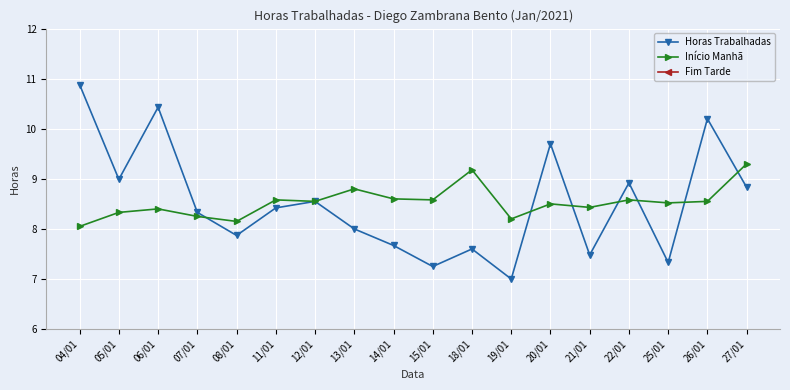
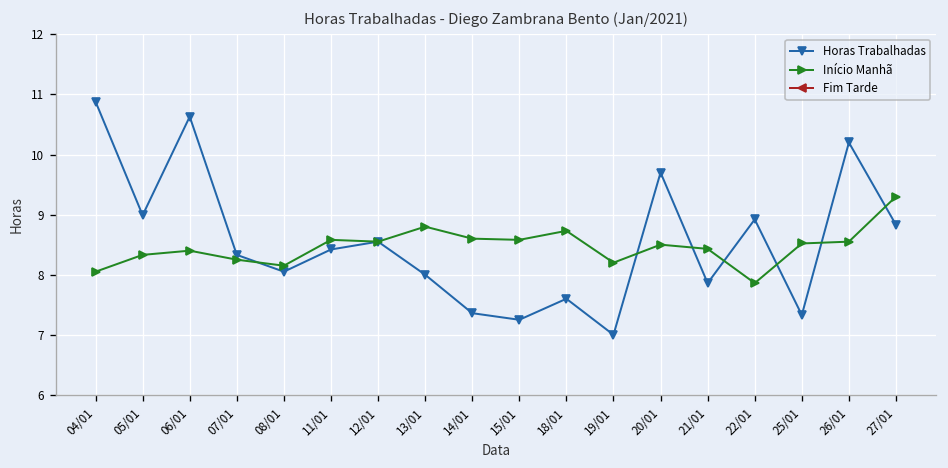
Horas Trabalhadas, 06/01: 10.4 -> 10.6
Horas Trabalhadas, 08/01: 7.9 -> 8.1
Horas Trabalhadas, 14/01: 7.7 -> 7.4
Início Manhã, 18/01: 9.2 -> 8.7
Horas Trabalhadas, 21/01: 7.5 -> 7.9
Início Manhã, 22/01: 8.6 -> 7.9
